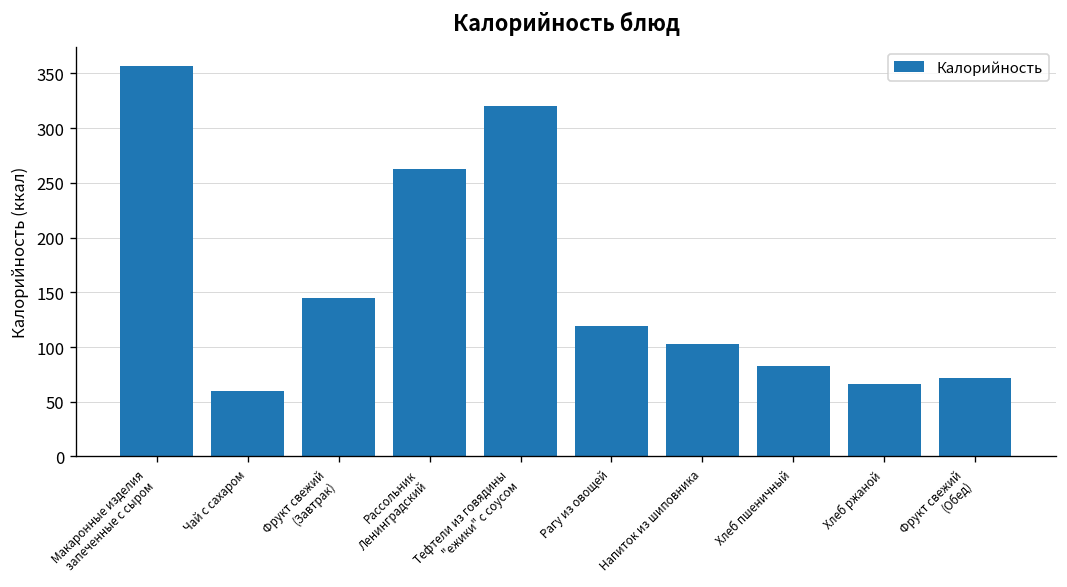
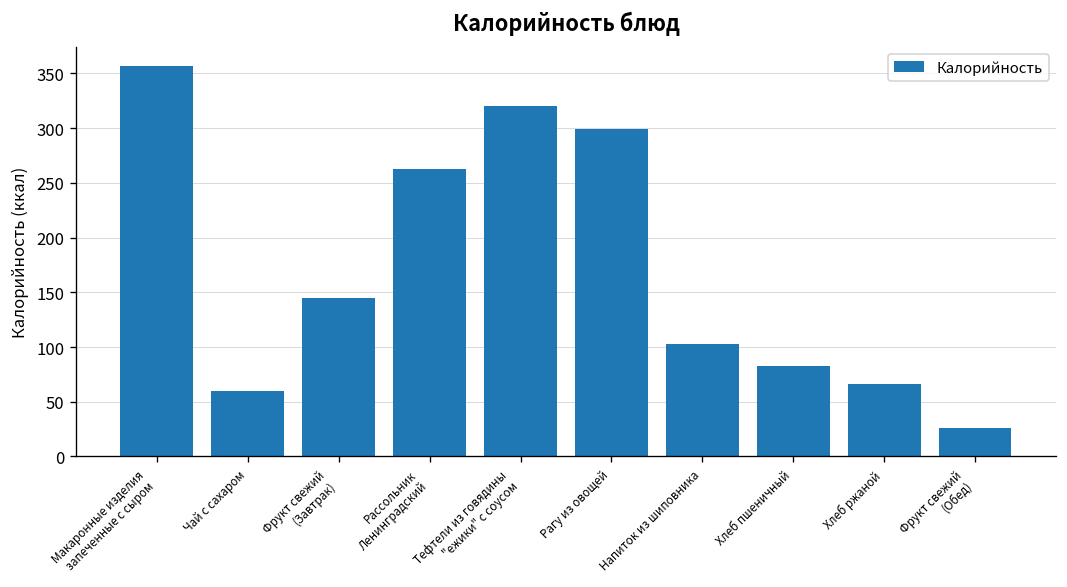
Рагу из овощей: 120 -> 300
Фрукт свежий (Обед): 70 -> 30
